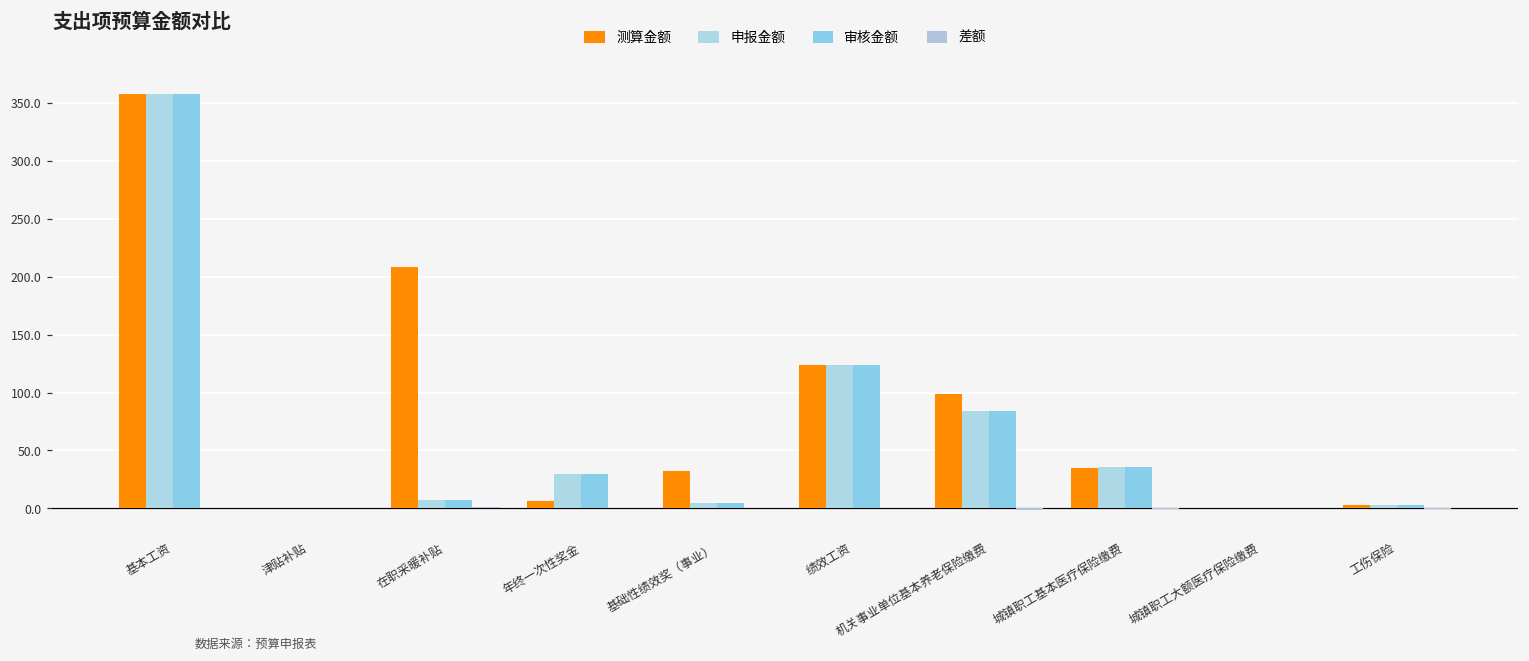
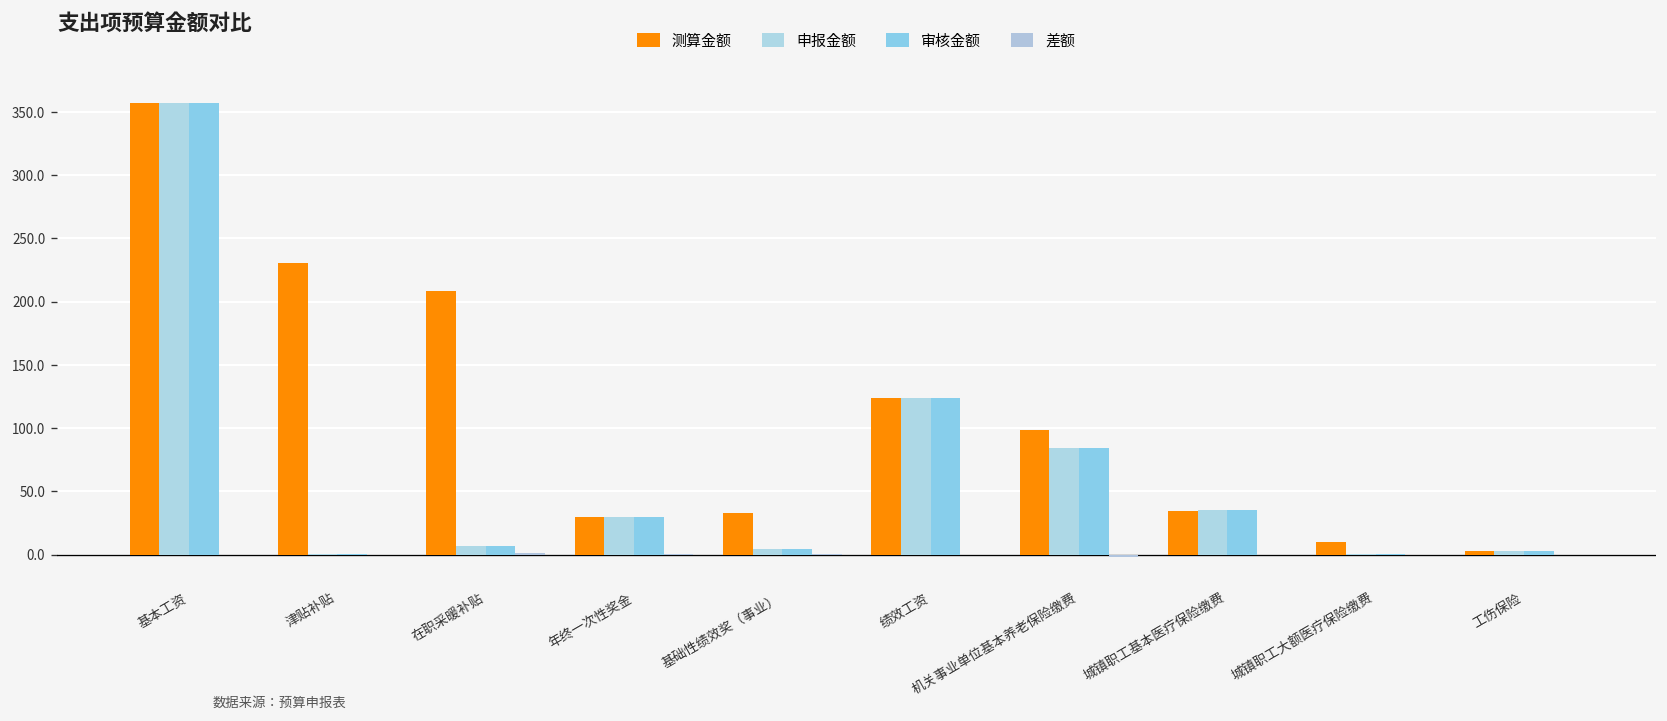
测算金额, 津贴补贴: 1 -> 231
测算金额, 年终一次性奖金: 7 -> 30
测算金额, 城镇职工大额医疗保险缴费: 1 -> 10
